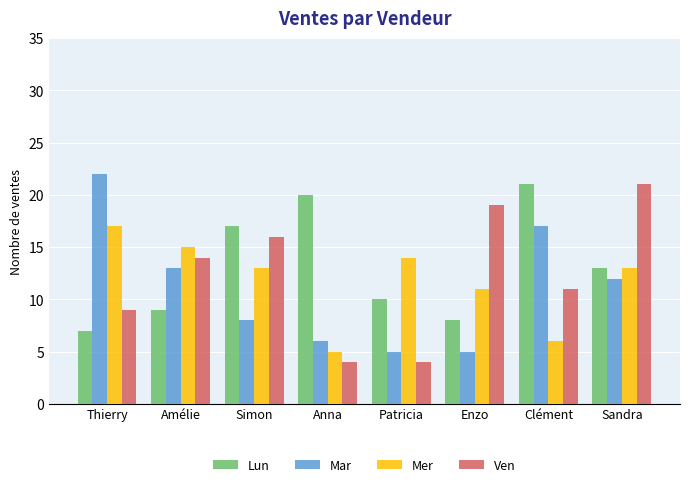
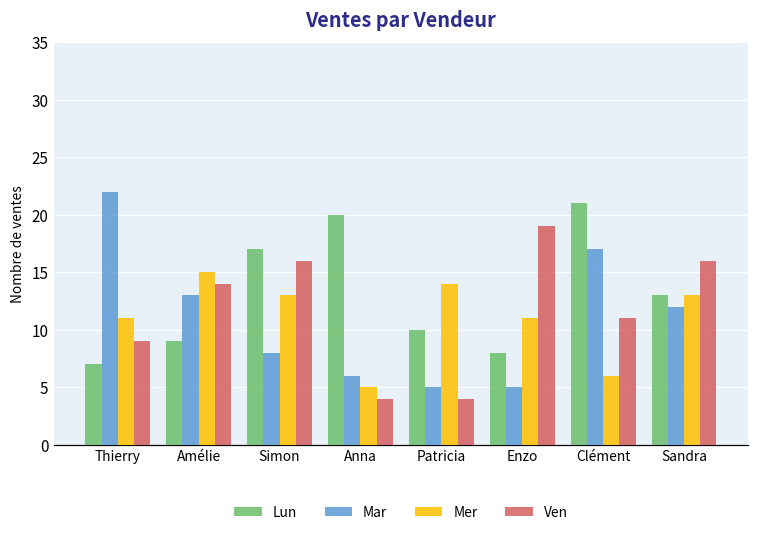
Mer, Thierry: 17 -> 11
Ven, Sandra: 21 -> 16
